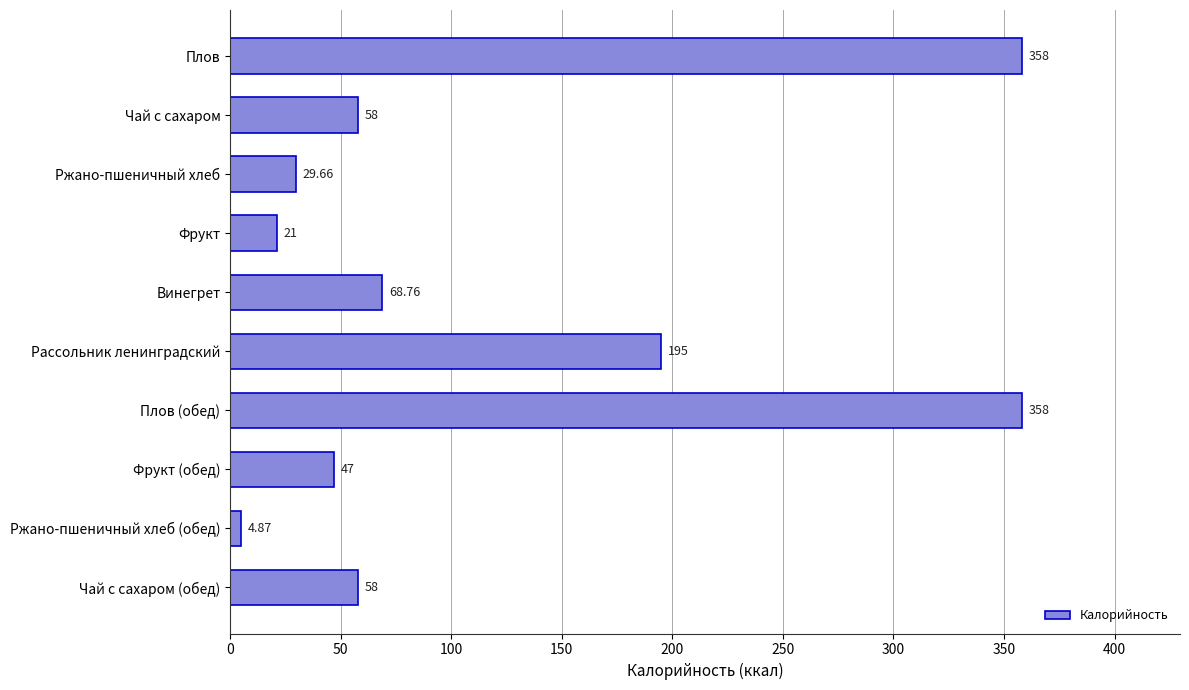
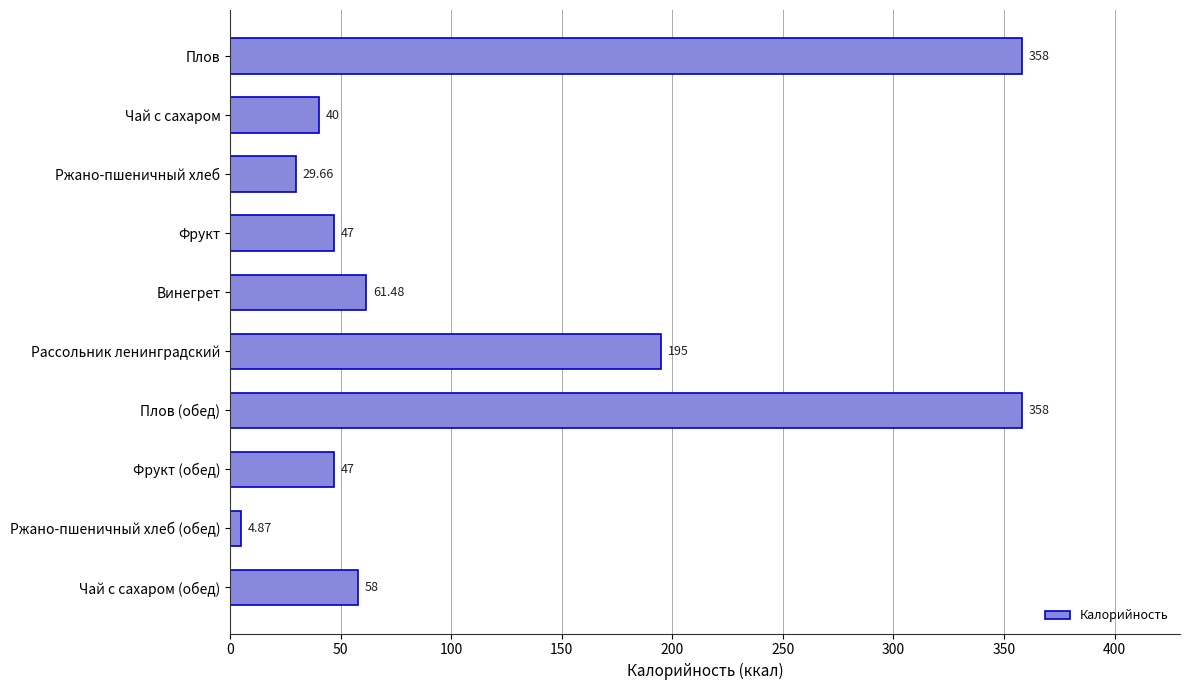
Чай с сахаром: 58 -> 40
Фрукт: 21 -> 47
Винегрет: 68.76 -> 61.48
